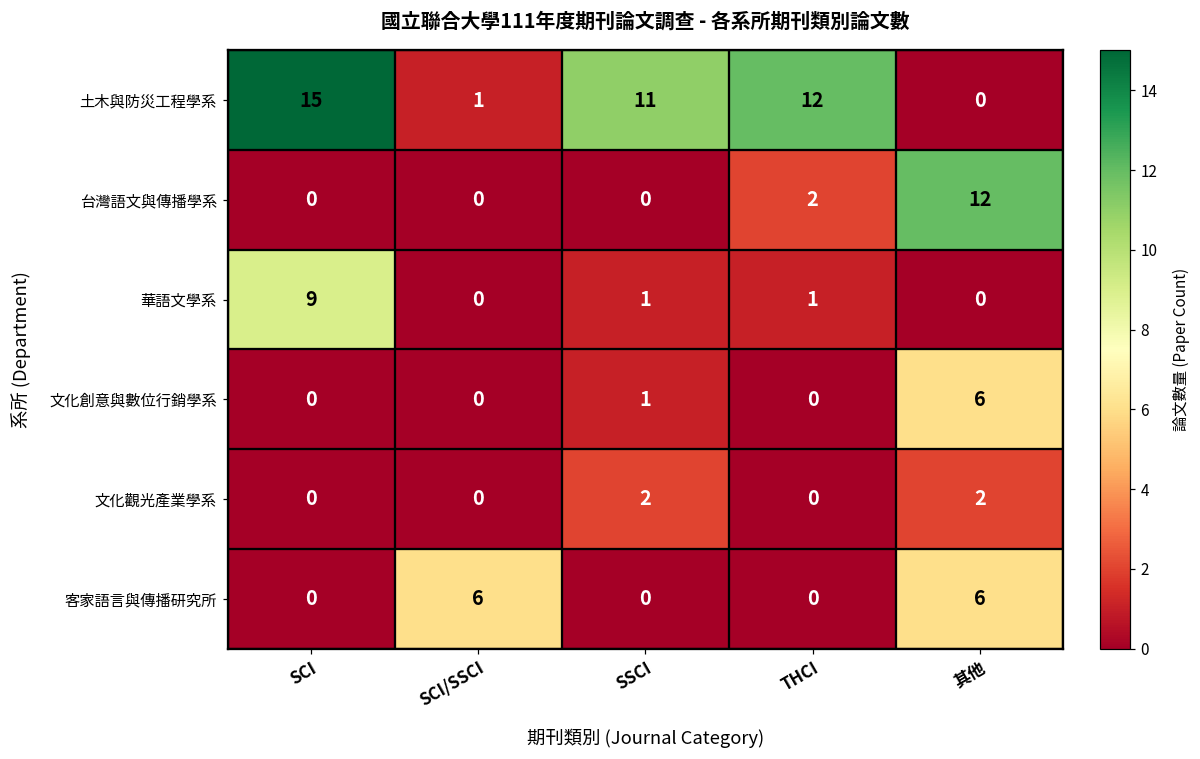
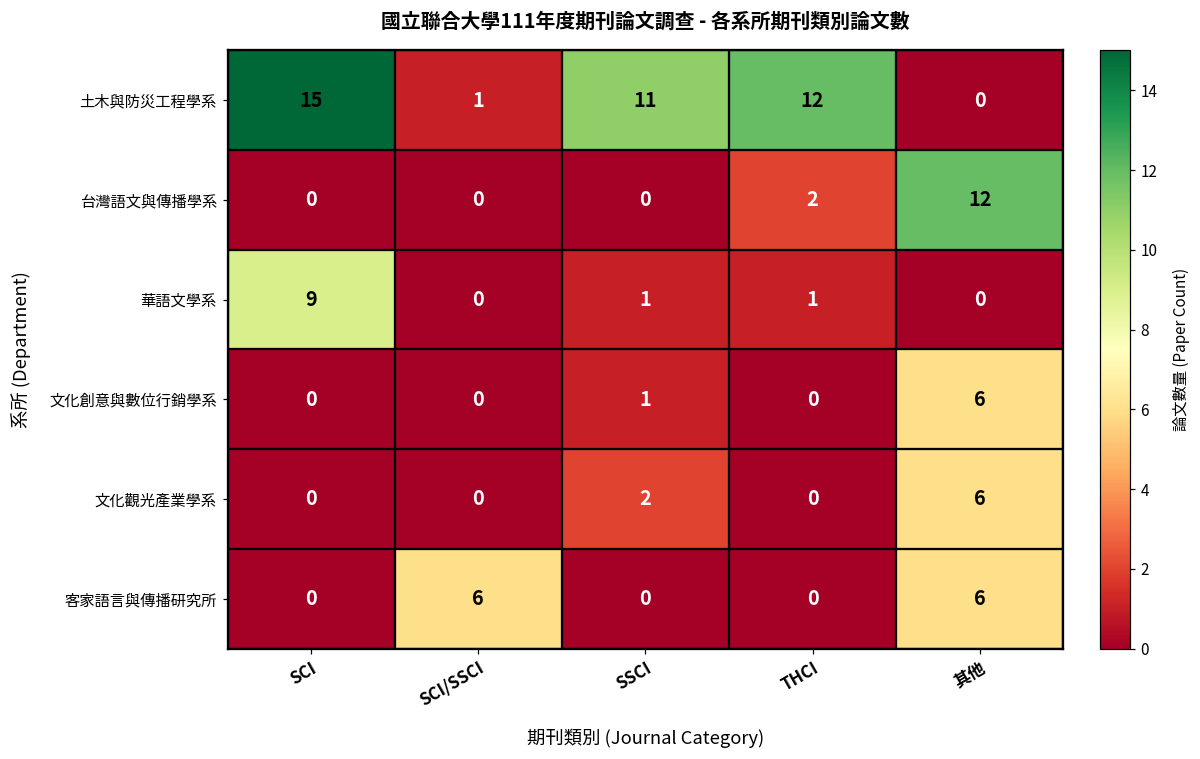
文化觀光產業學系, 其他: 2 -> 6
